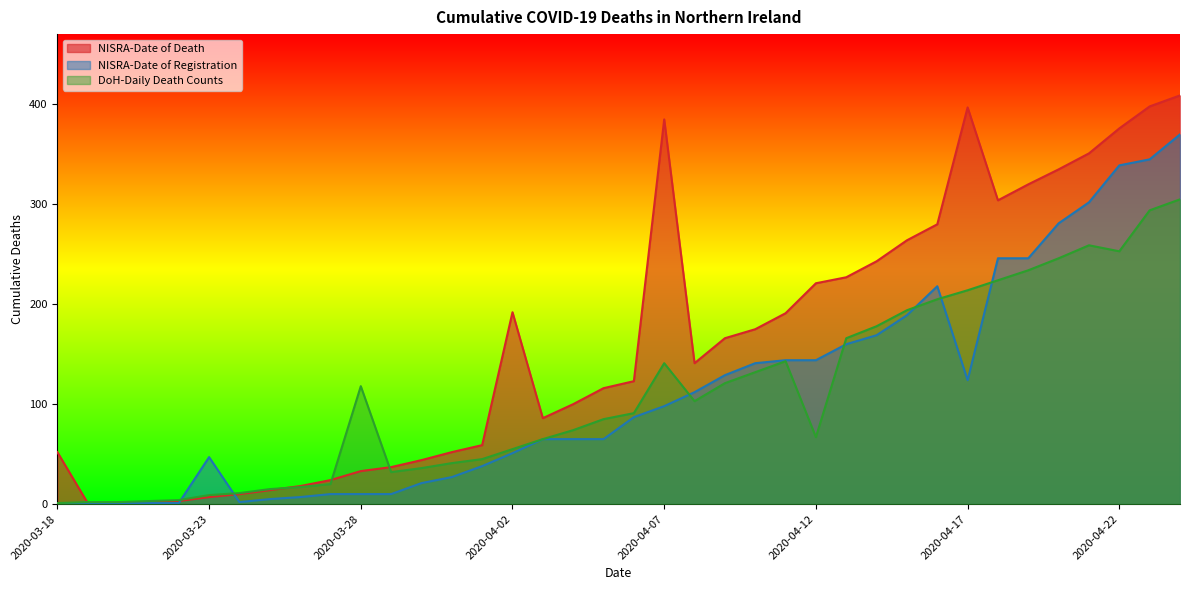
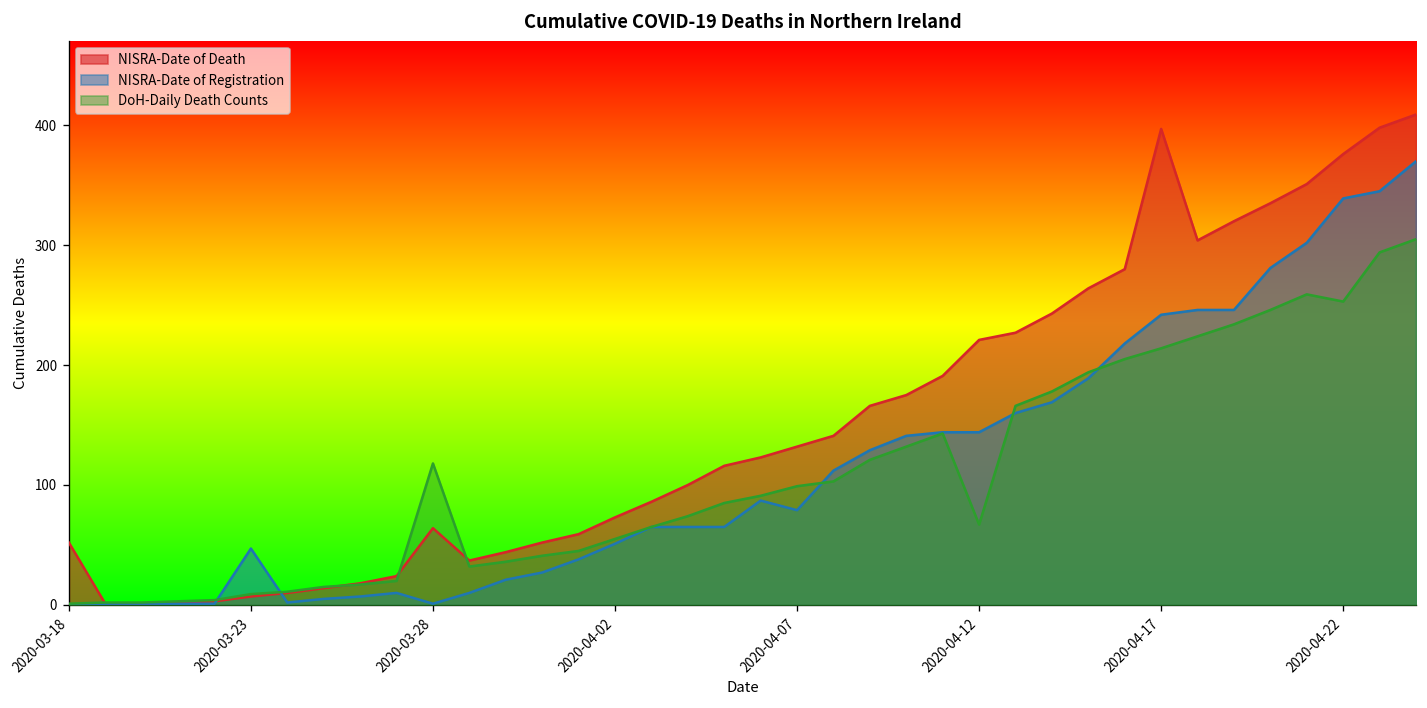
NISRA-Date of Death, 2020-03-28: 30 -> 60
NISRA-Date of Registration, 2020-03-28: 10 -> 0
NISRA-Date of Death, 2020-04-02: 190 -> 70
NISRA-Date of Death, 2020-04-07: 390 -> 130
NISRA-Date of Registration, 2020-04-07: 100 -> 80
DoH-Daily Death Counts, 2020-04-07: 140 -> 100
NISRA-Date of Registration, 2020-04-17: 120 -> 240
